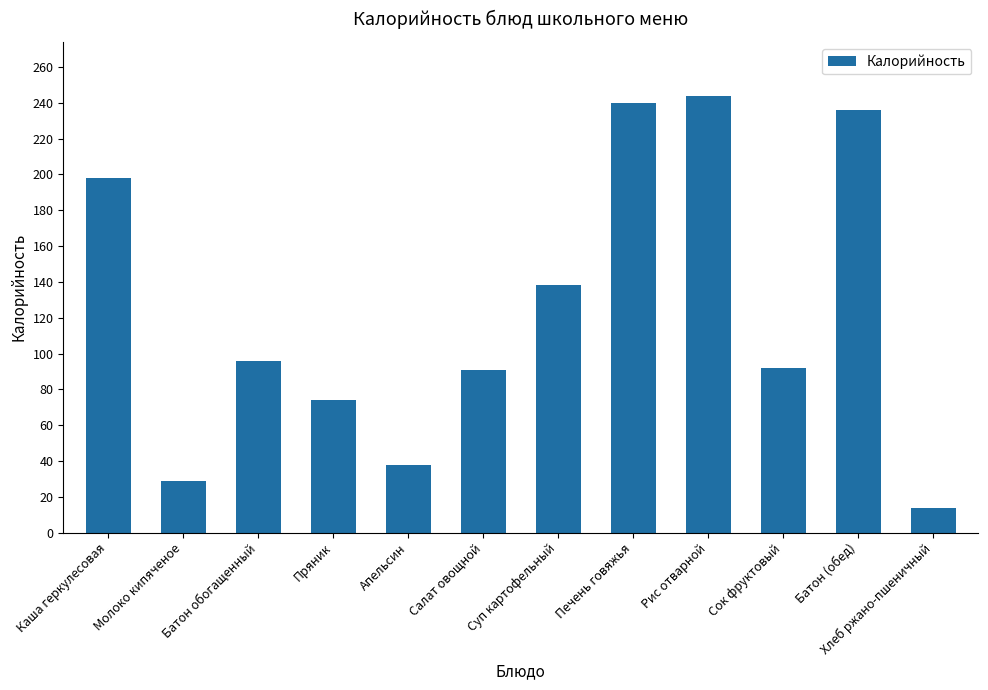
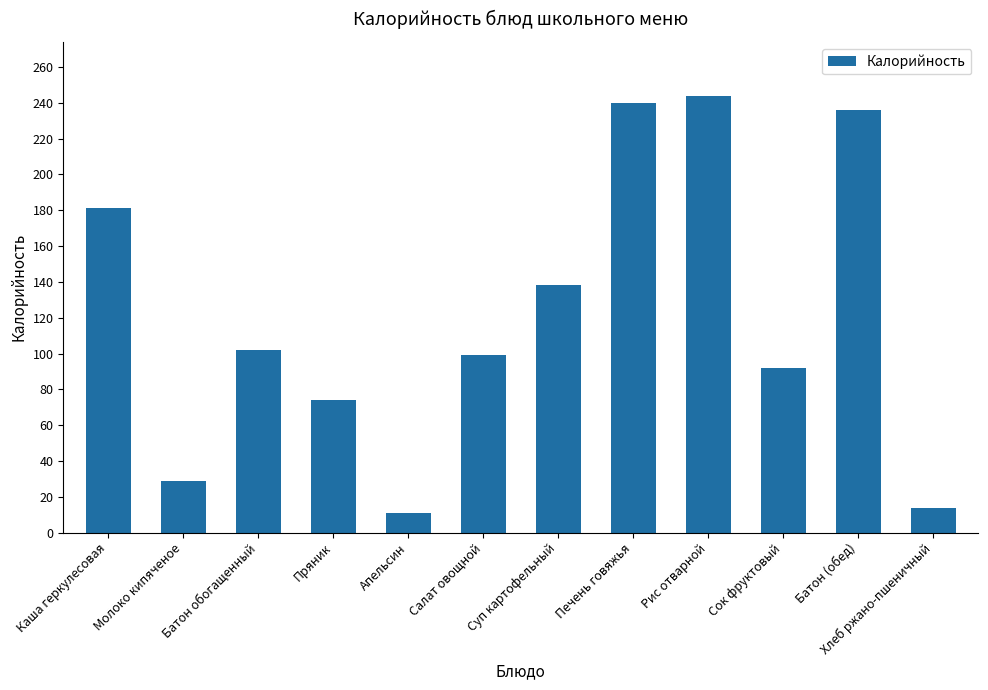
Каша геркулесовая: 198 -> 181
Батон обогащенный: 96 -> 102
Апельсин: 38 -> 11
Салат овощной: 91 -> 99
